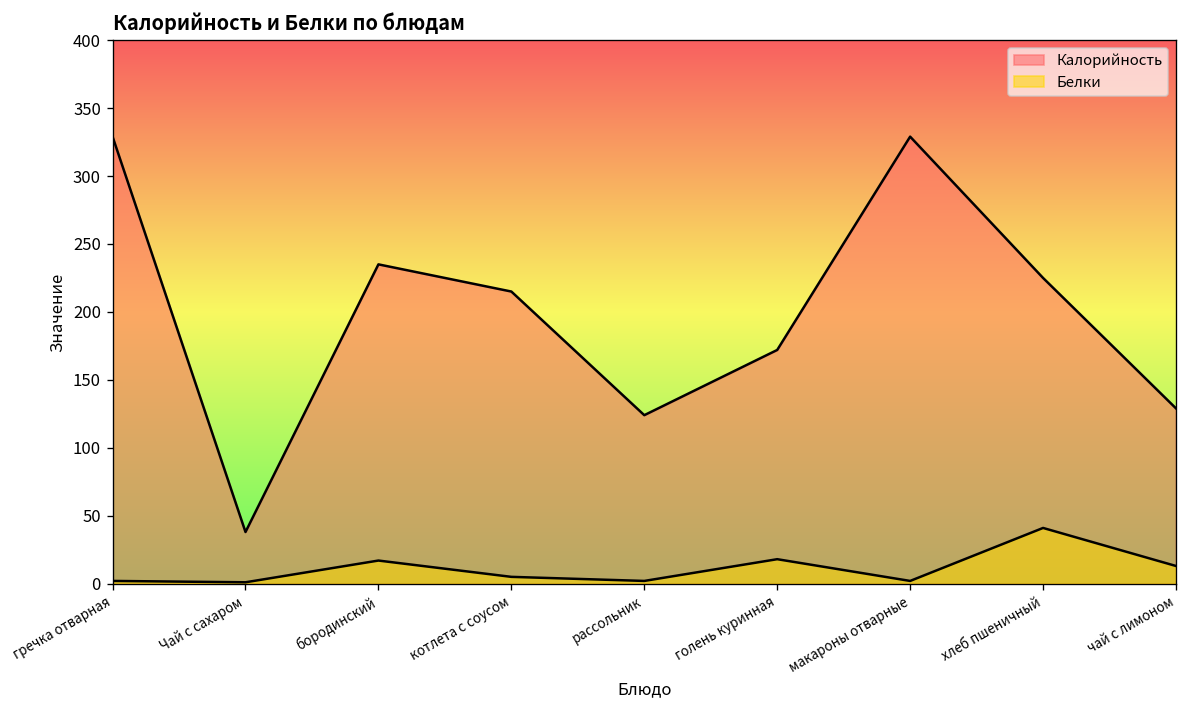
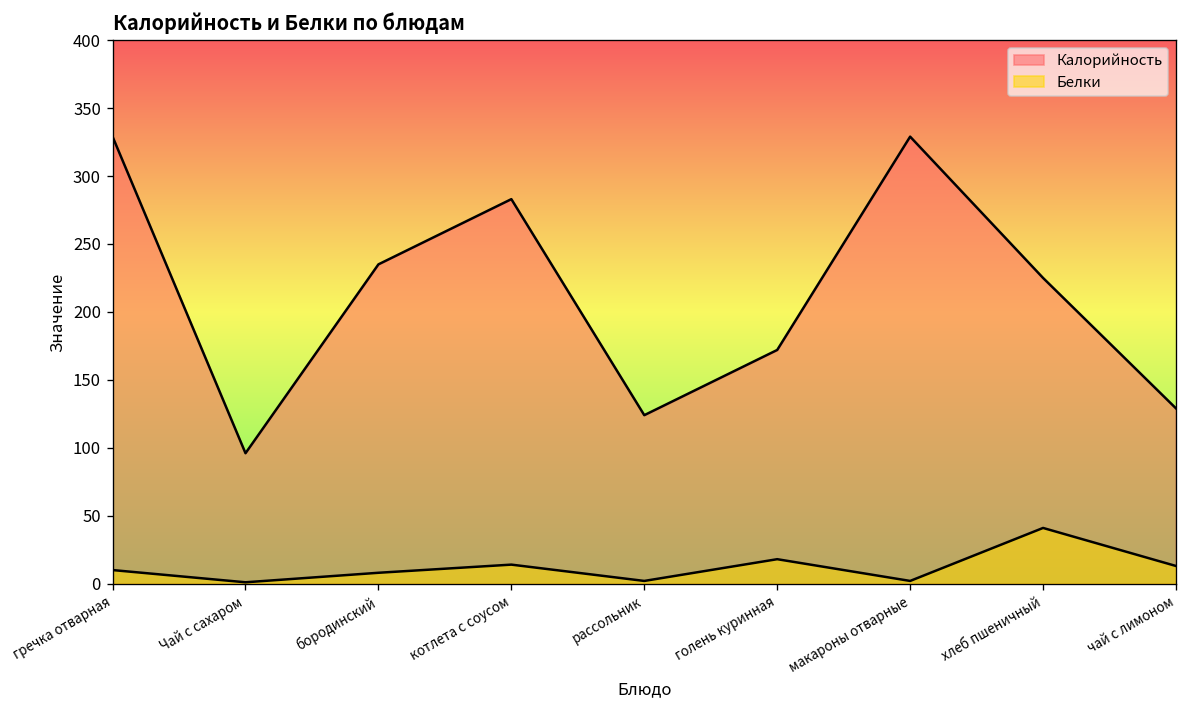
Белки, гречка отварная: 2 -> 10
Калорийность, Чай с сахаром: 38 -> 96
Белки, бородинский: 17 -> 8
Калорийность, котлета с соусом: 215 -> 283
Белки, котлета с соусом: 5 -> 14
